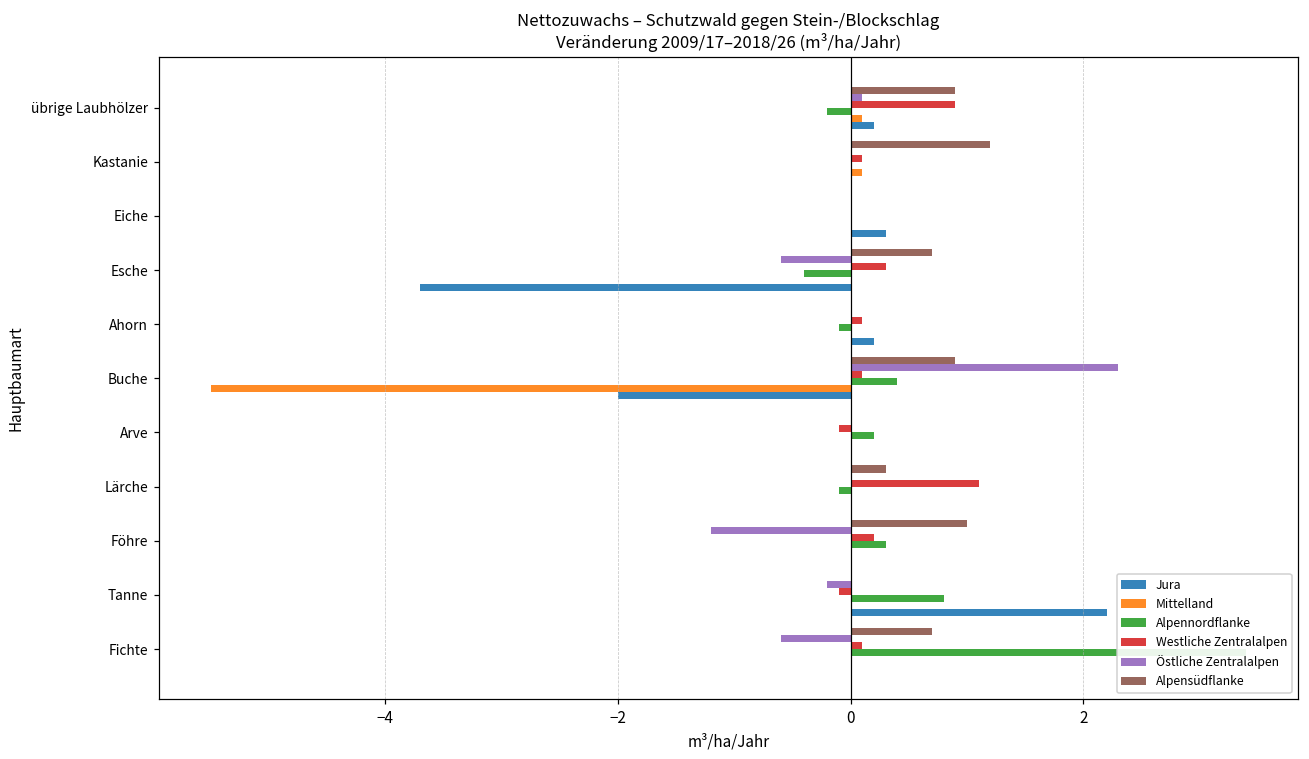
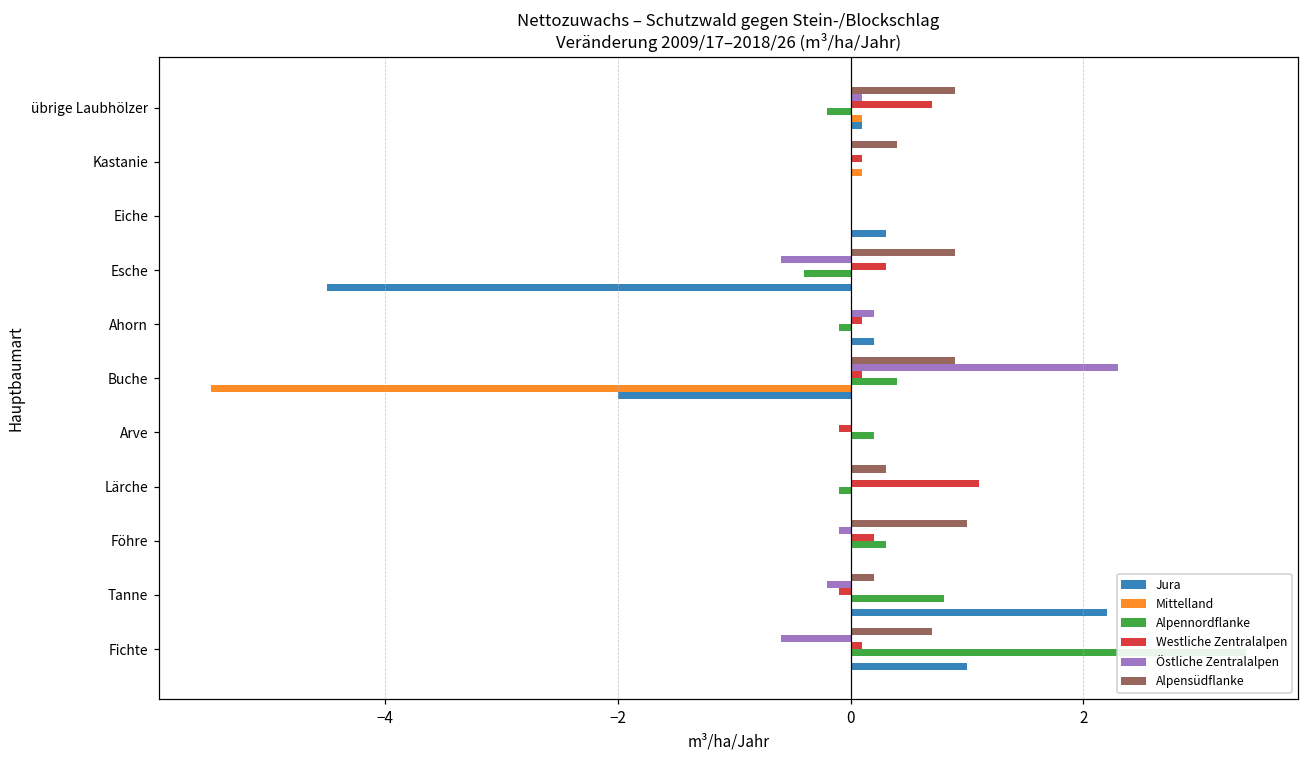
Westliche Zentralalpen, übrige Laubhölzer: 0.9 -> 0.7
Jura, übrige Laubhölzer: 0.2 -> 0.1
Alpensüdflanke, Kastanie: 1.2 -> 0.4
Alpensüdflanke, Esche: 0.7 -> 0.9
Jura, Esche: -3.7 -> -4.5
Östliche Zentralalpen, Ahorn: 0.0 -> 0.2
Östliche Zentralalpen, Föhre: -1.2 -> -0.1
Alpensüdflanke, Tanne: 0.0 -> 0.2
Jura, Fichte: 0 -> 1
